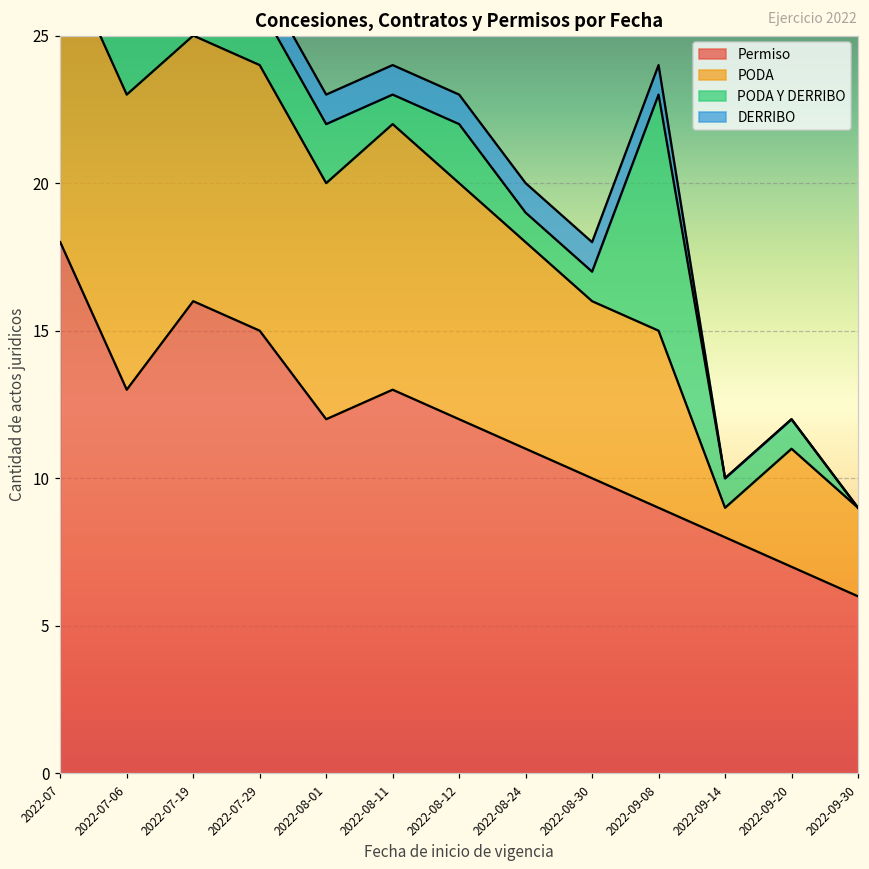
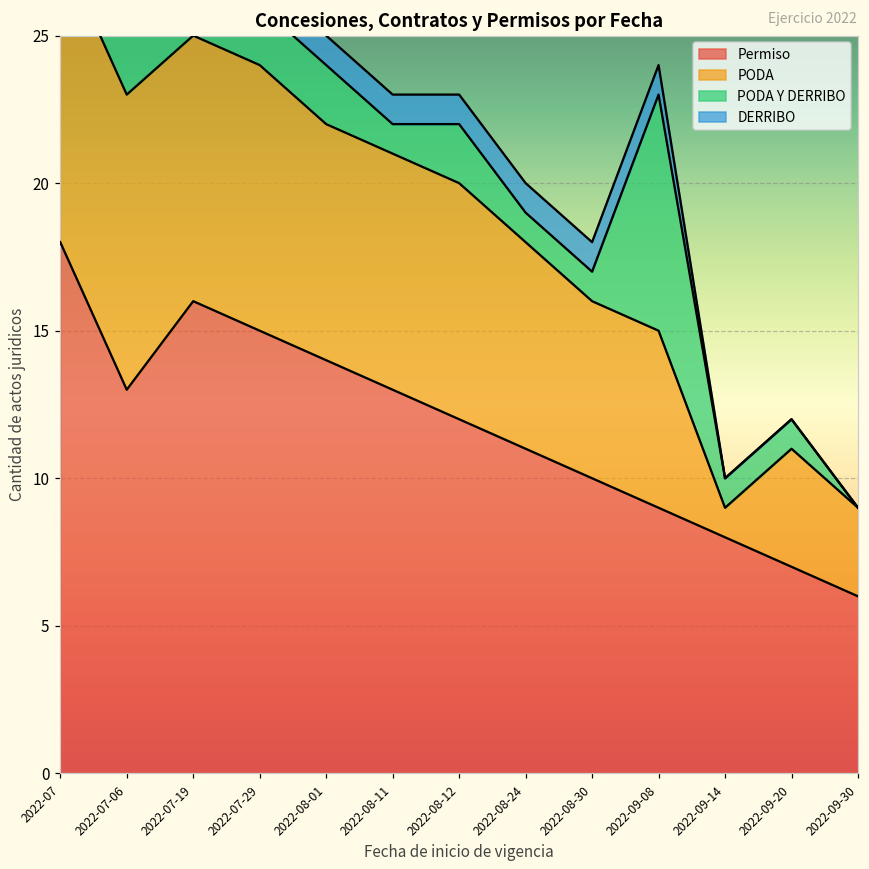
Permiso, 2022-08-01: 12 -> 14
PODA, 2022-08-11: 9 -> 8
